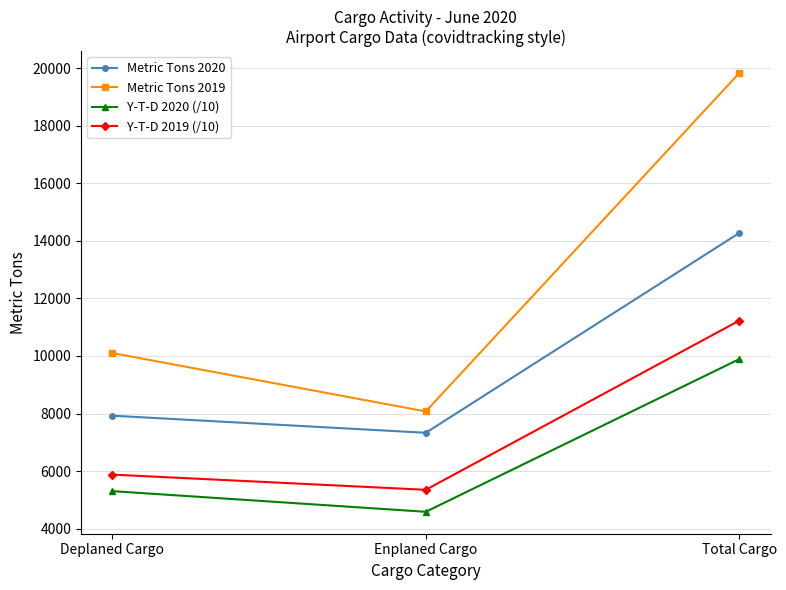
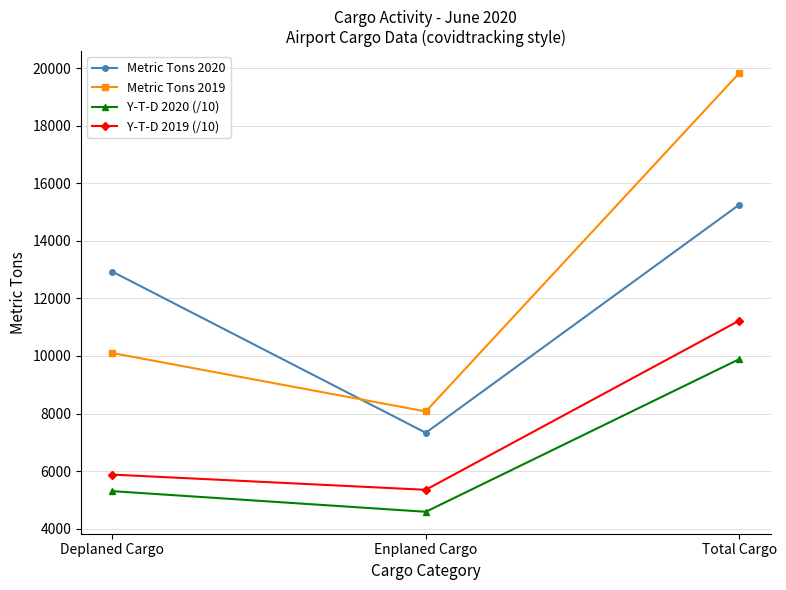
Metric Tons 2020, Deplaned Cargo: 7900 -> 12900
Metric Tons 2020, Total Cargo: 14300 -> 15300
